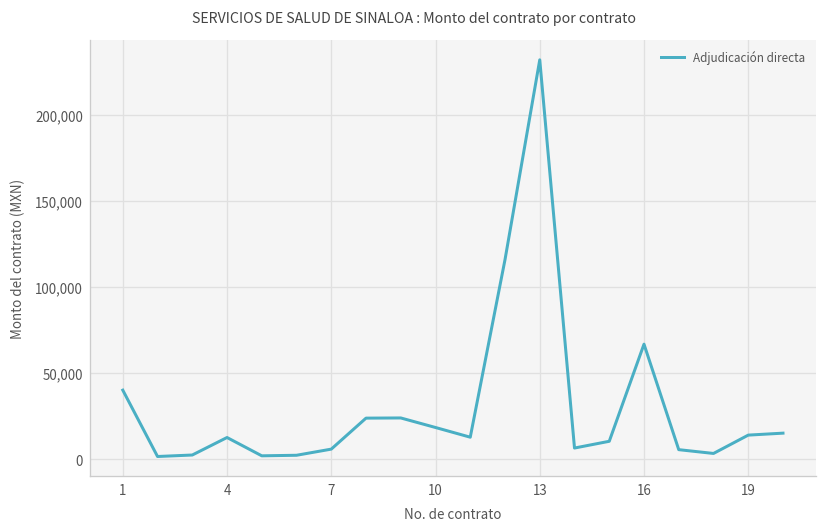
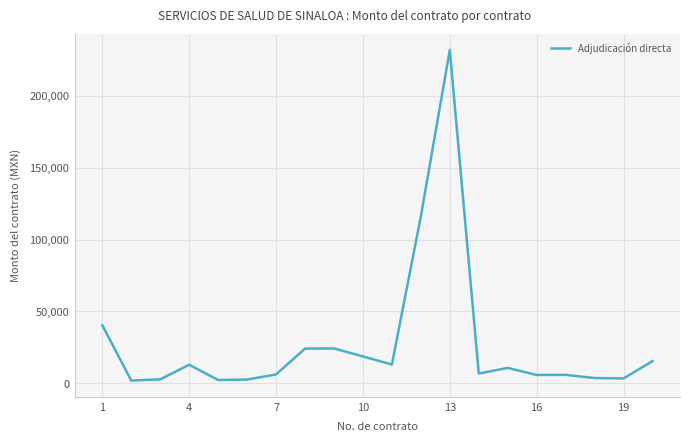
16: 67,000 -> 6,000
19: 14,000 -> 3,000
